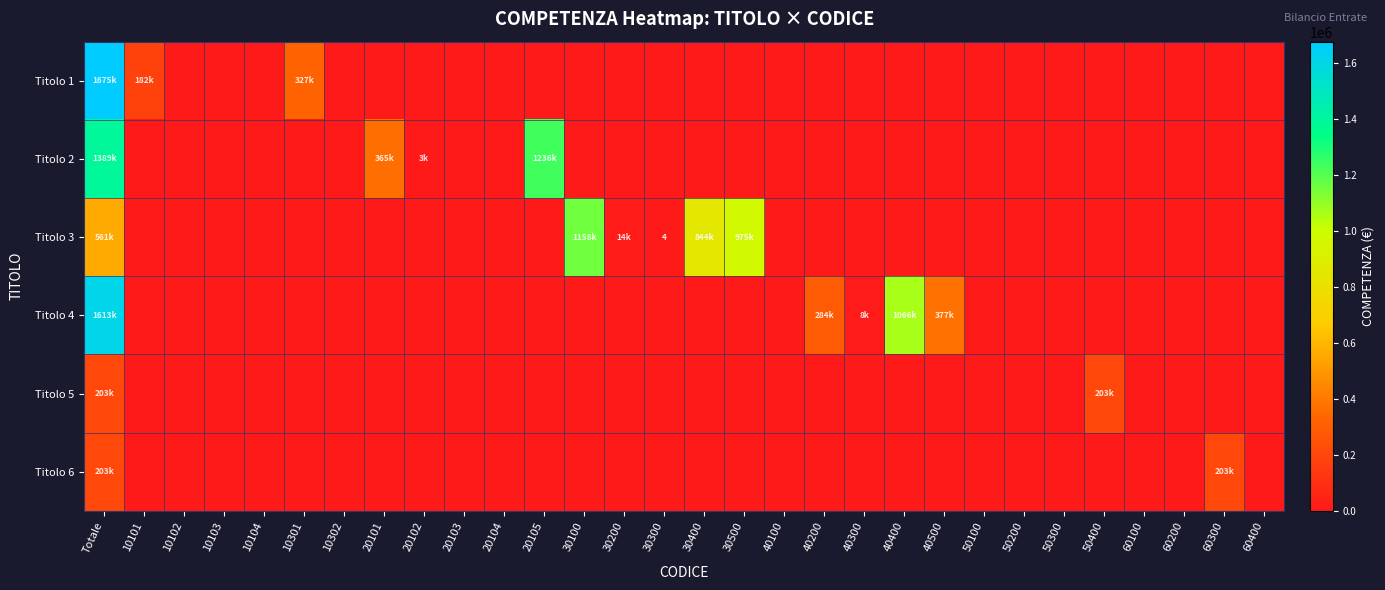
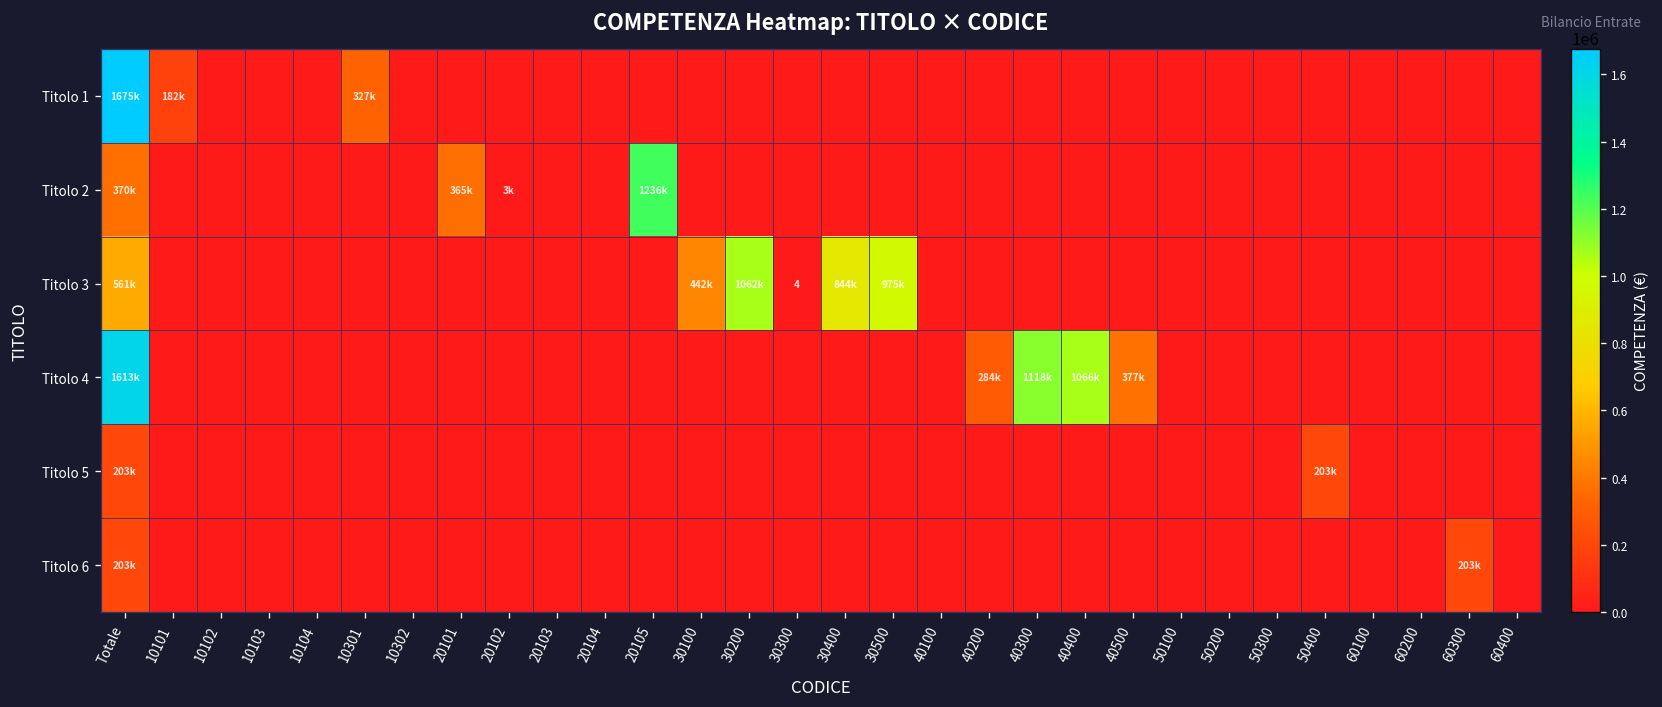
Titolo 2, Totale: 1389k -> 370k
Titolo 3, 30100: 1158k -> 442k
Titolo 3, 30200: 14k -> 1062k
Titolo 4, 40300: 8k -> 1118k
